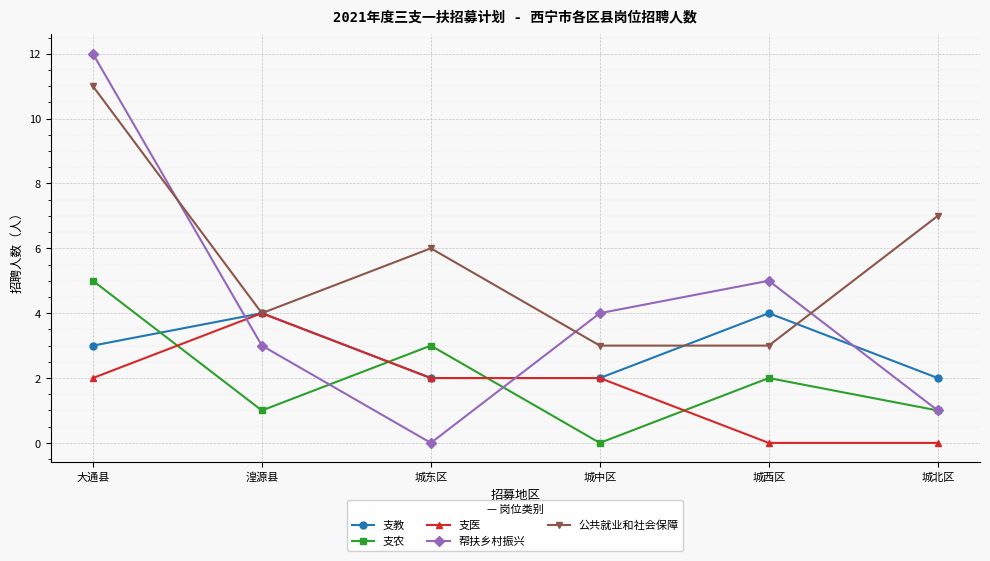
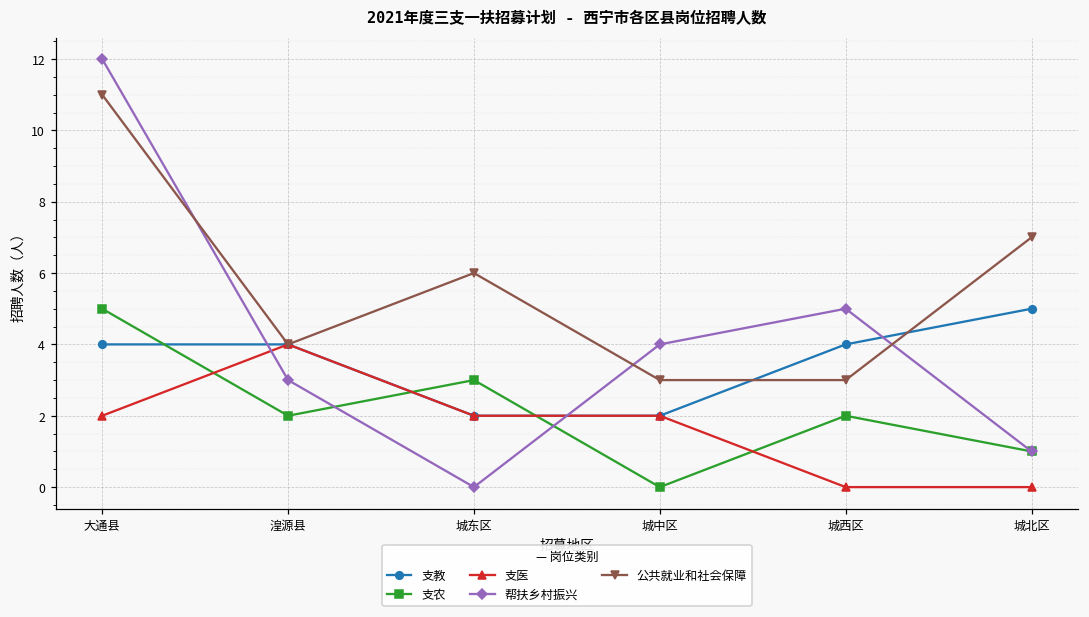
支教, 大通县: 3 -> 4
支农, 湟源县: 1 -> 2
支教, 城北区: 2 -> 5
